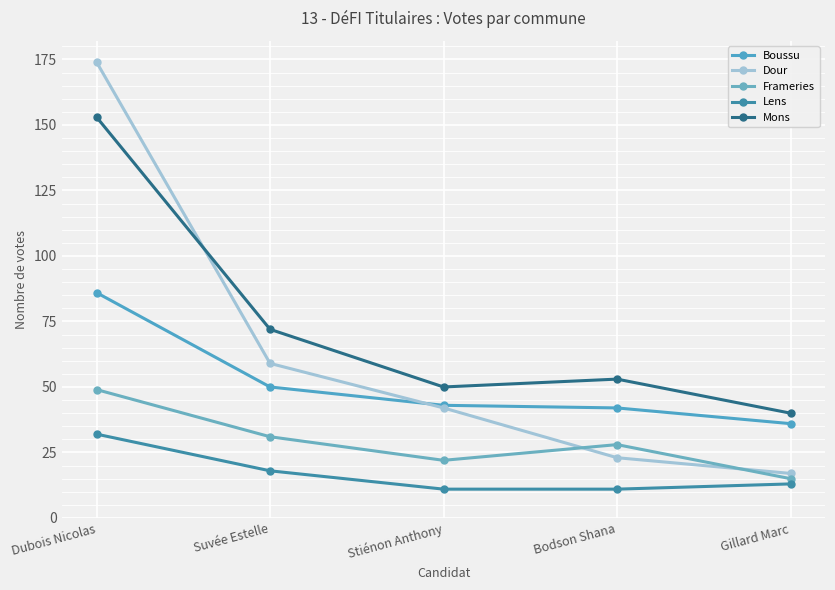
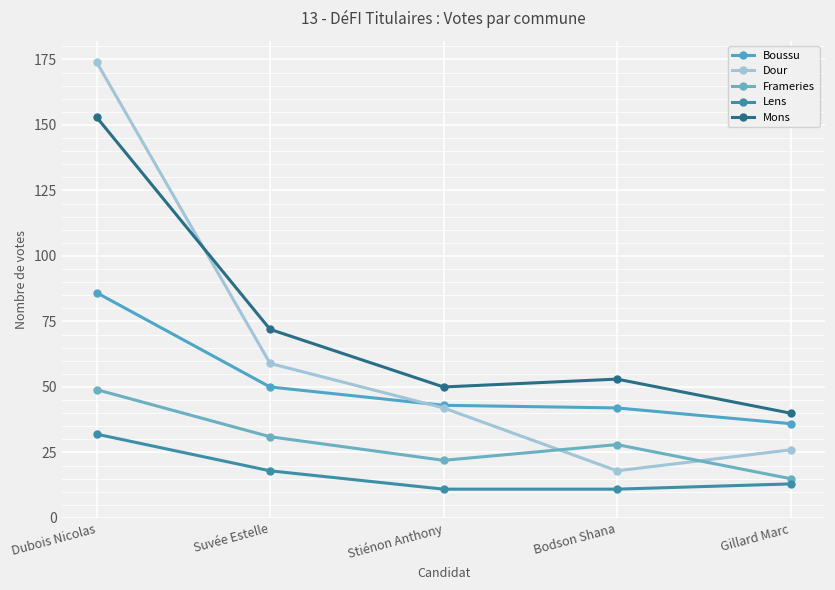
Dour, Bodson Shana: 23 -> 18
Dour, Gillard Marc: 17 -> 26
